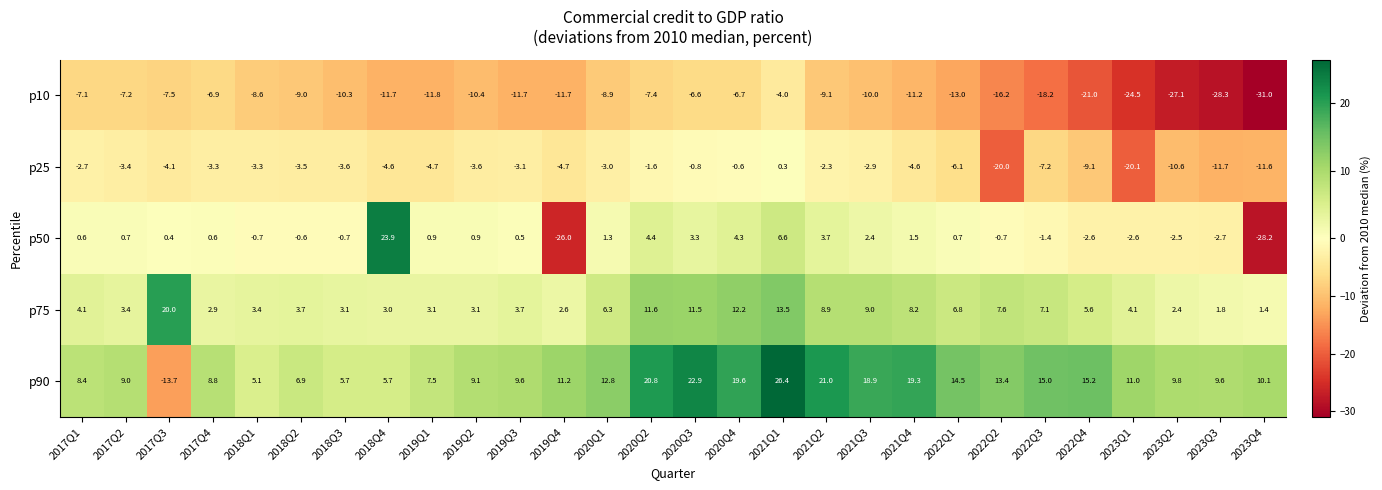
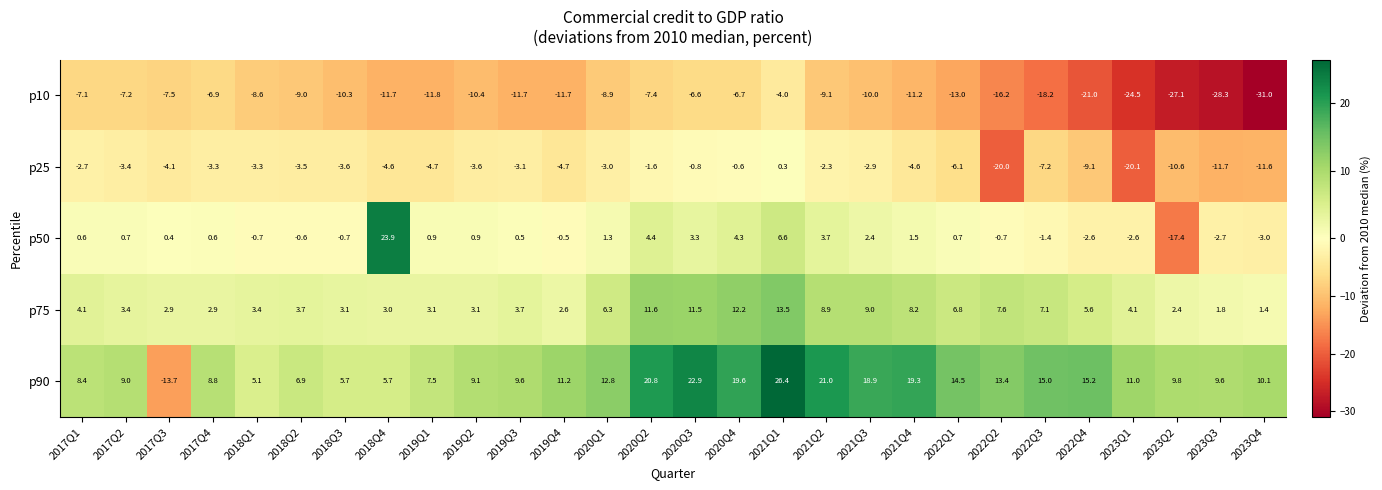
p50, 2019Q4: -26.0 -> -0.5
p50, 2023Q2: -2.5 -> -17.4
p50, 2023Q4: -28.2 -> -3.0
p75, 2017Q3: 20.0 -> 2.9
